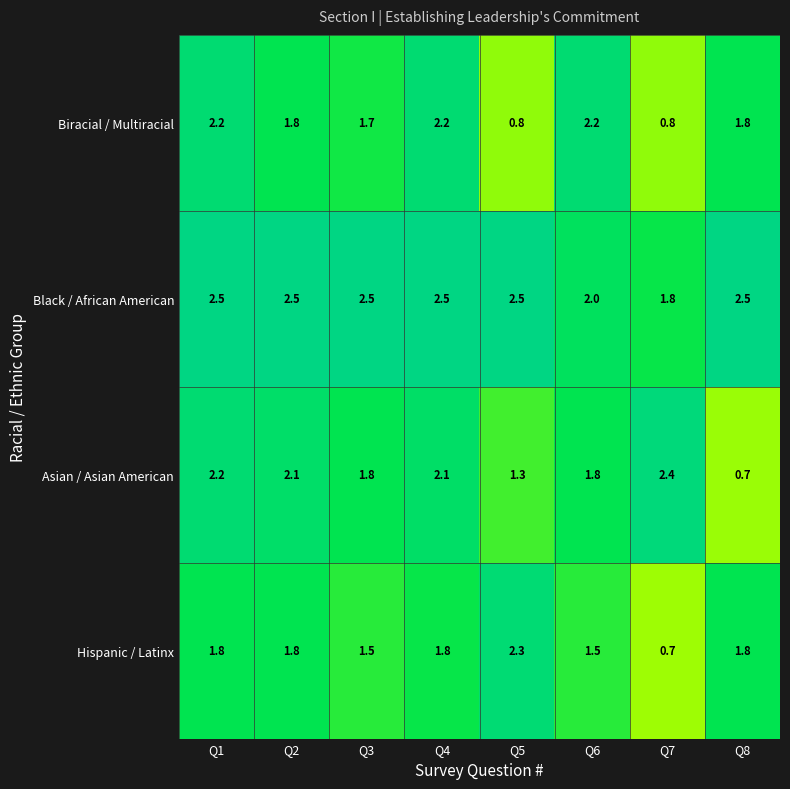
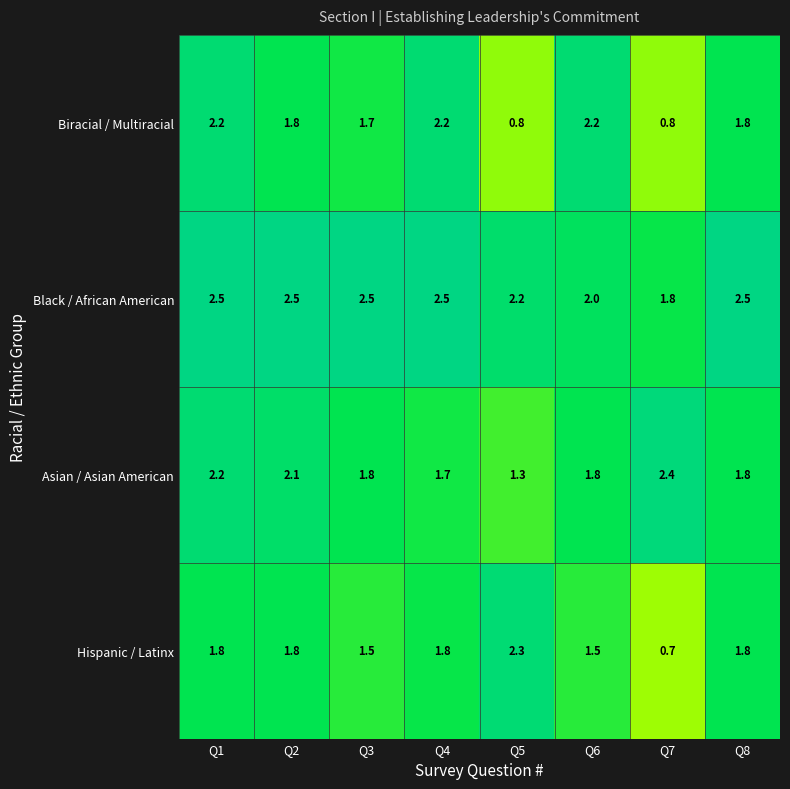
Black / African American, Q5: 2.5 -> 2.2
Asian / Asian American, Q4: 2.1 -> 1.7
Asian / Asian American, Q8: 0.7 -> 1.8
